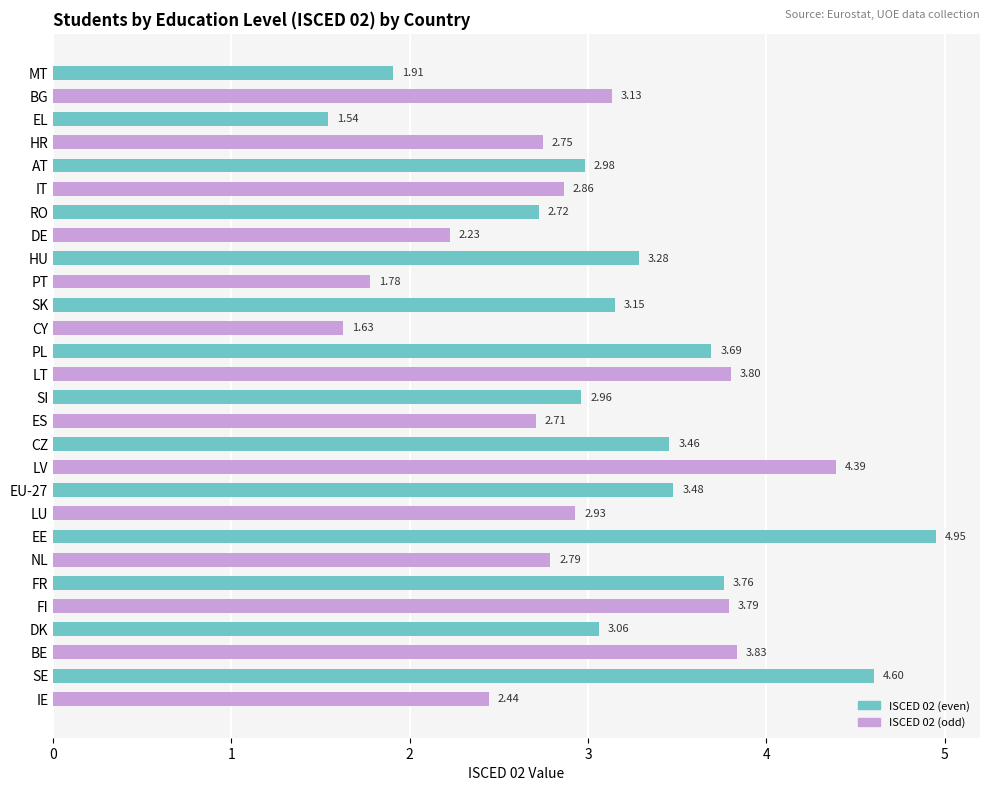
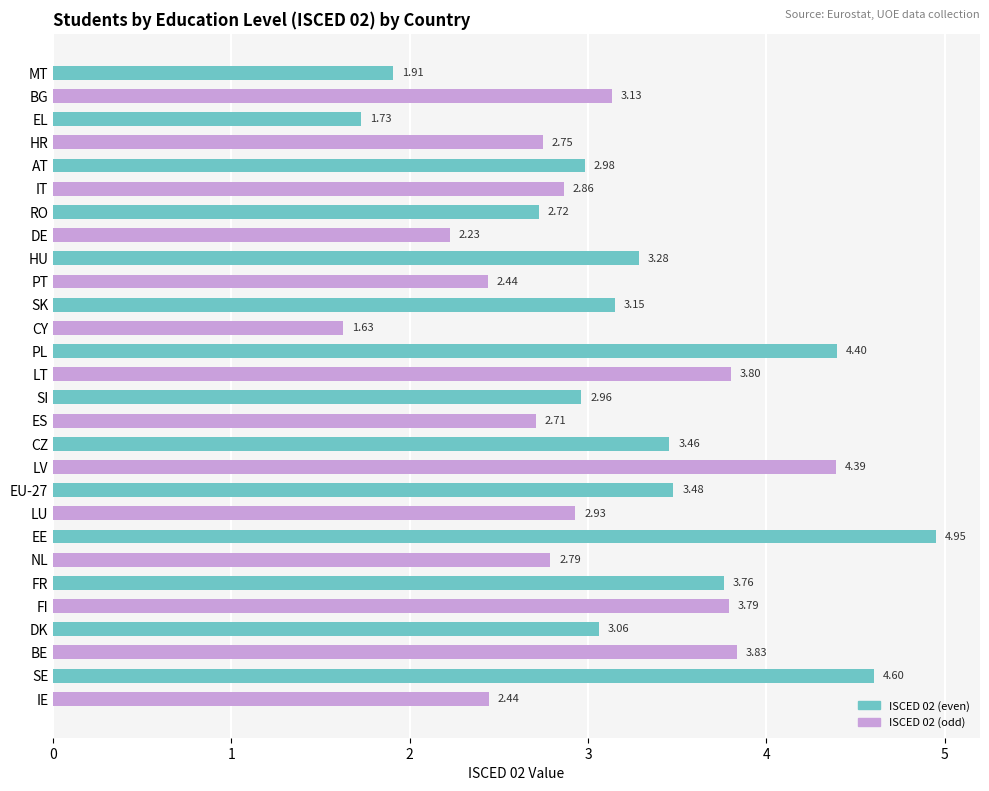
EL: 1.54 -> 1.73
PT: 1.78 -> 2.44
PL: 3.69 -> 4.40
